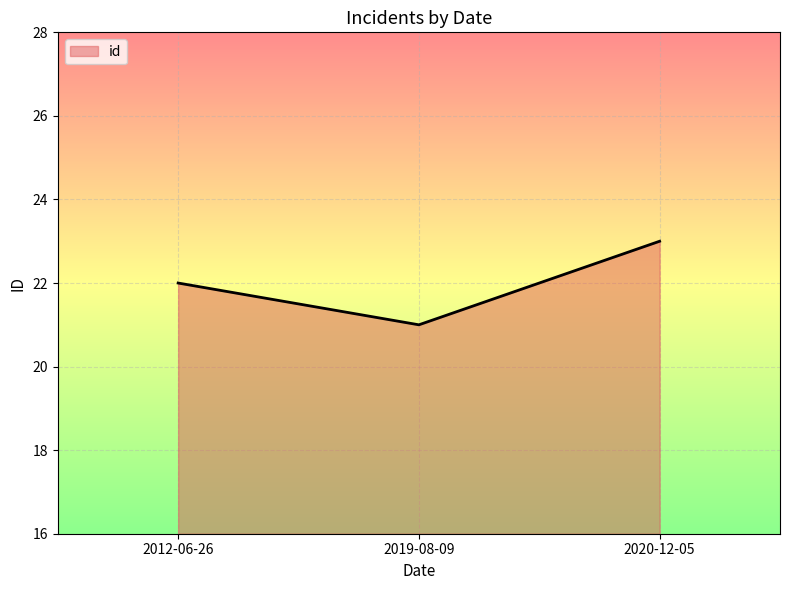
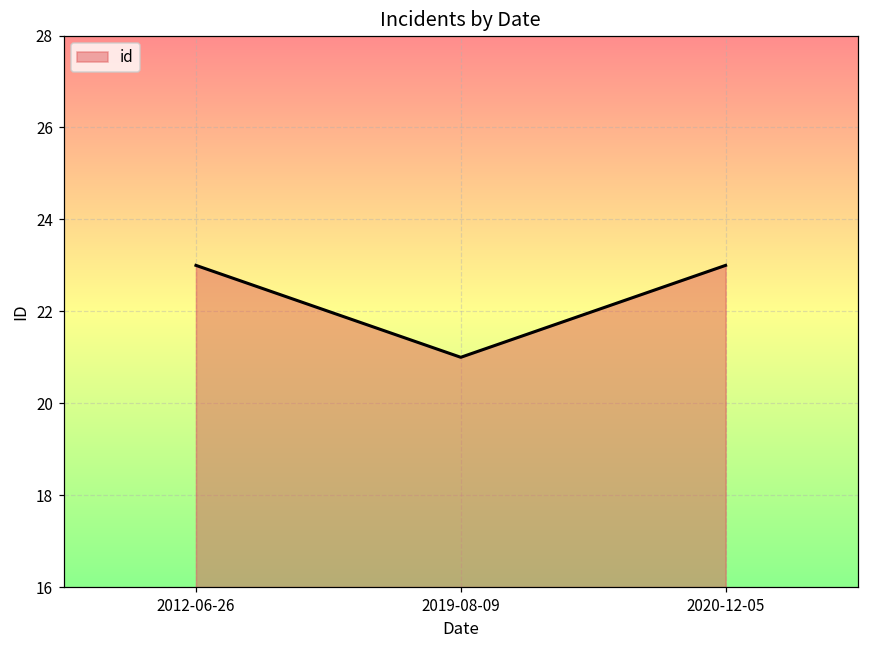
2012-06-26: 22 -> 23
